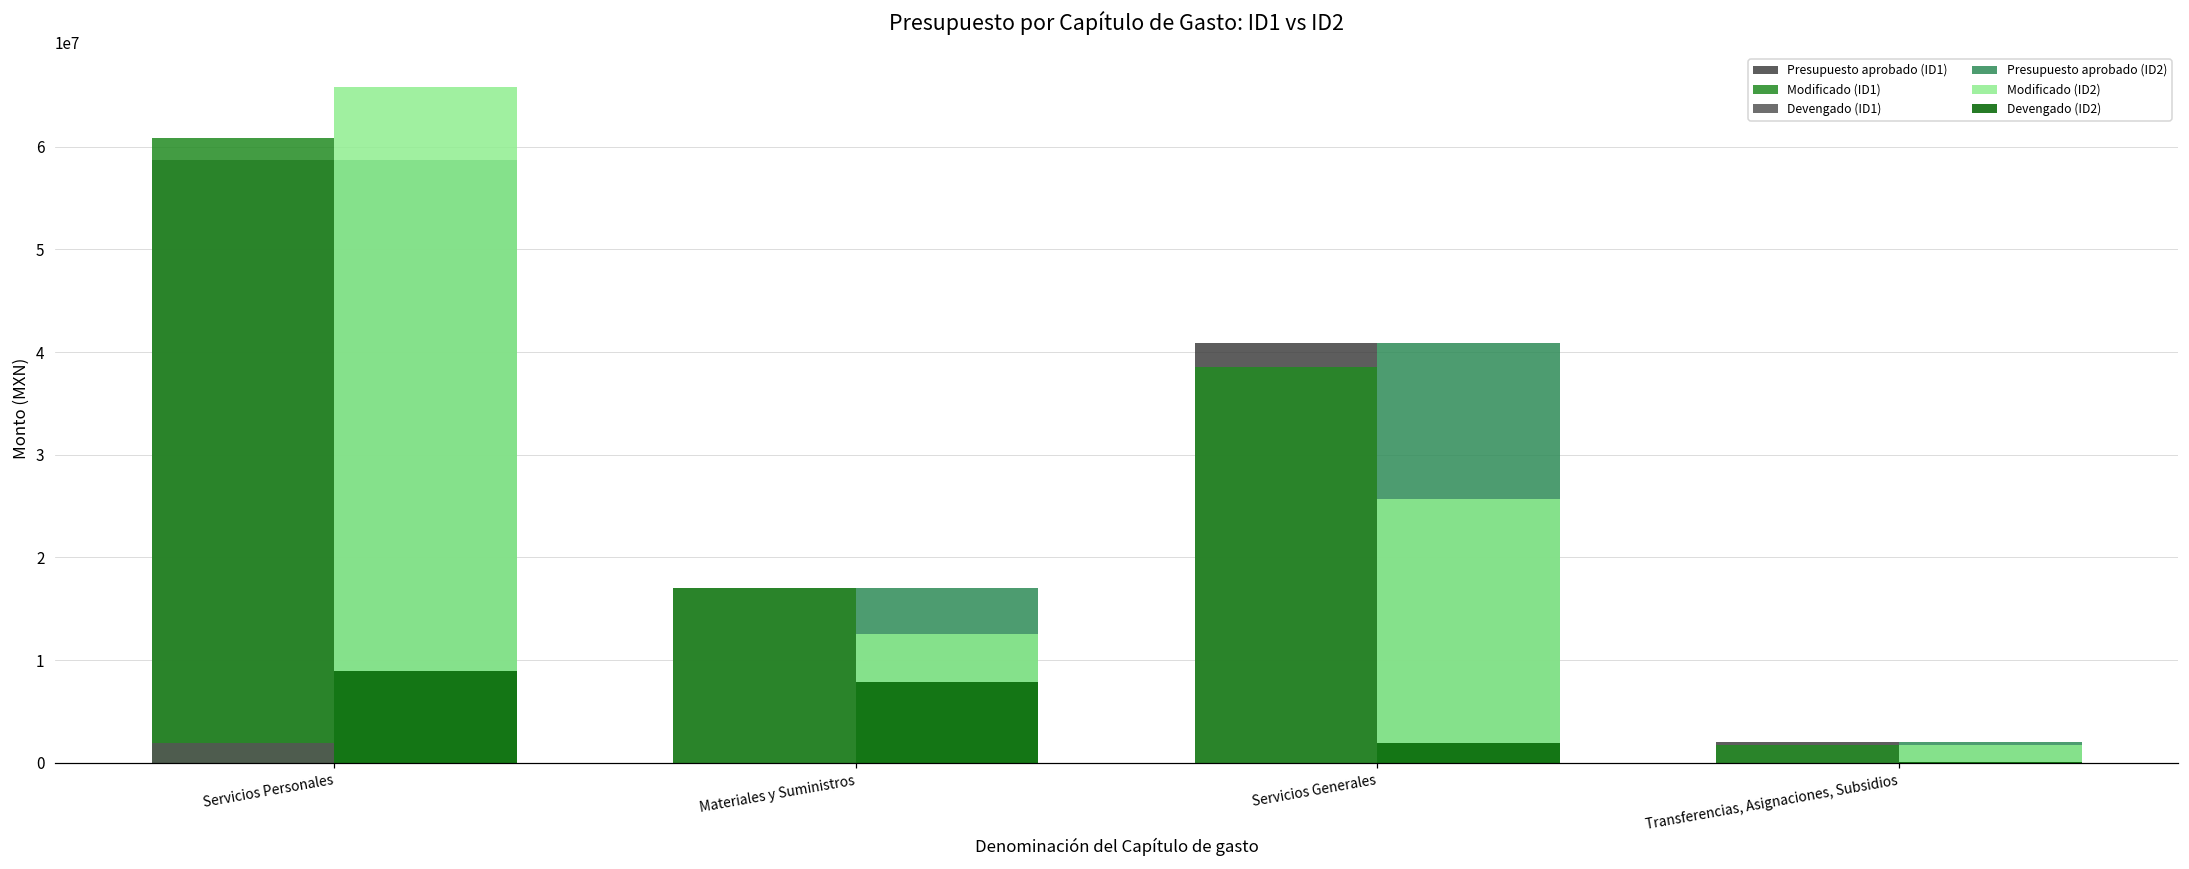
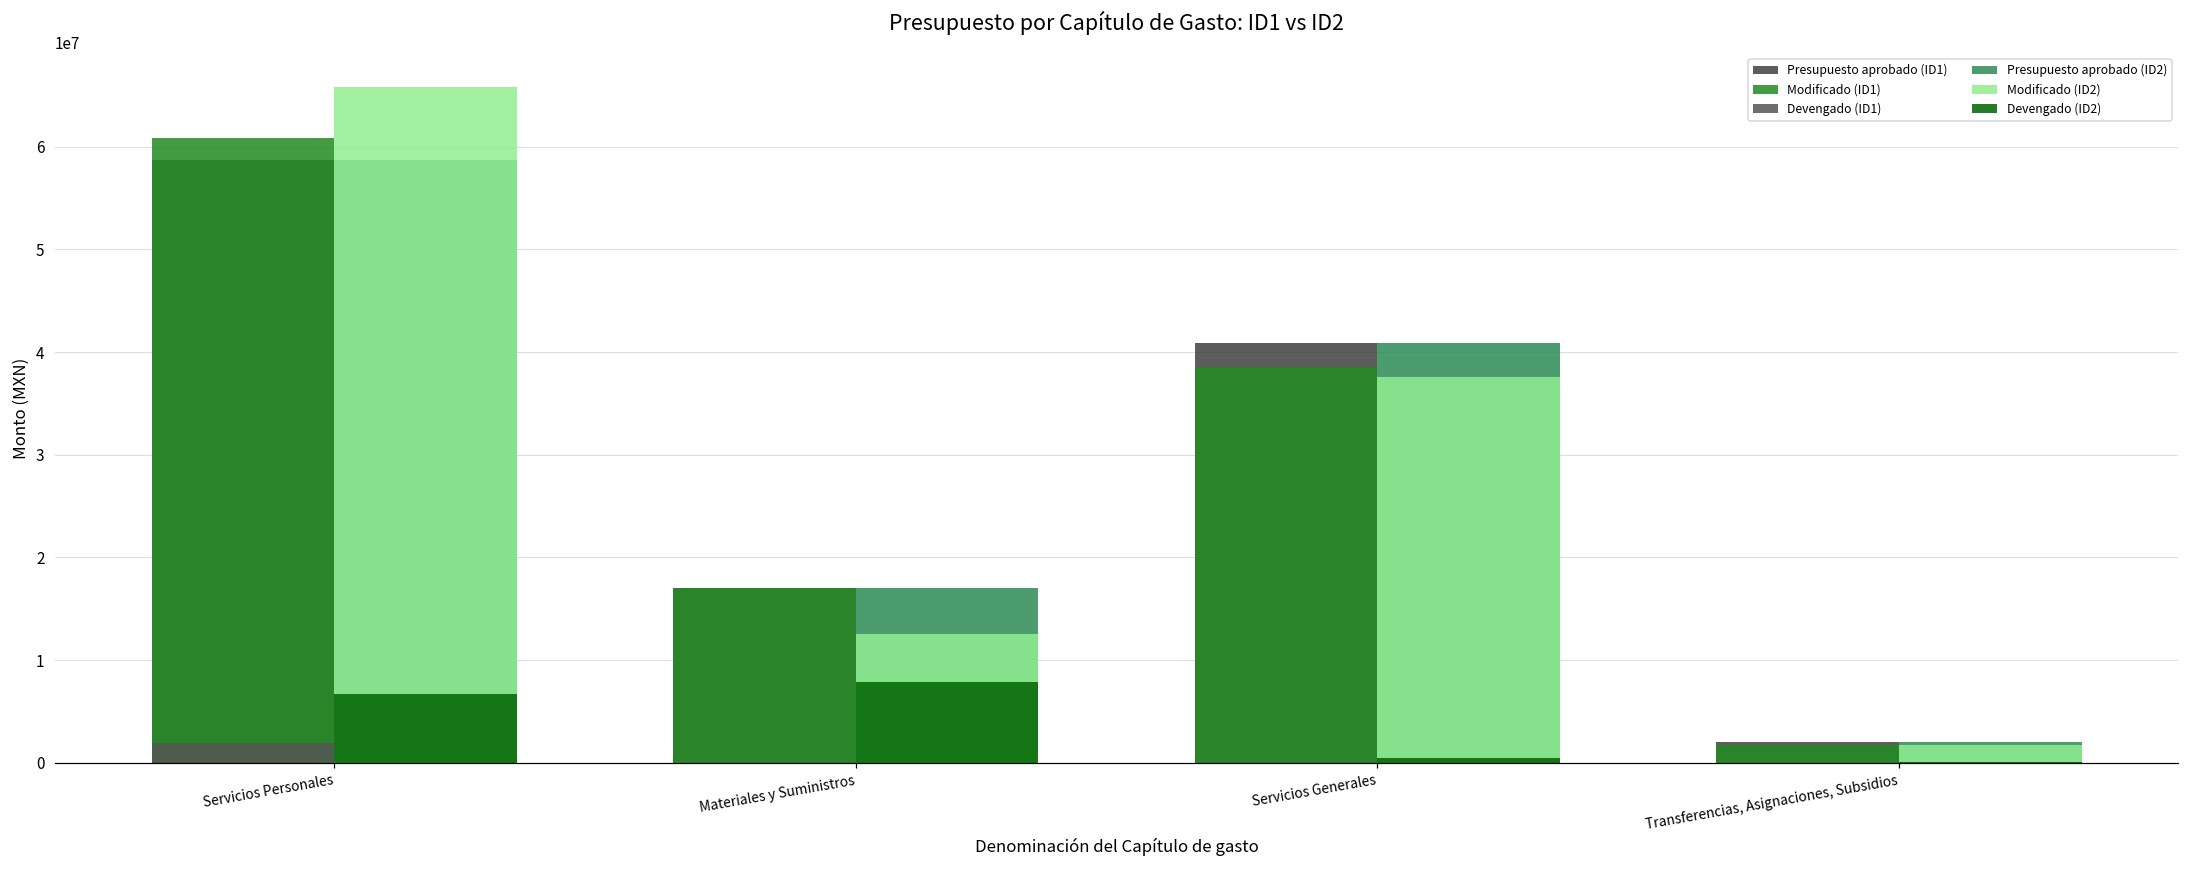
Devengado (ID2), Servicios Personales: 9000000 -> 7000000
Modificado (ID2), Servicios Generales: 26000000 -> 38000000
Devengado (ID2), Servicios Generales: 2000000 -> 1000000
